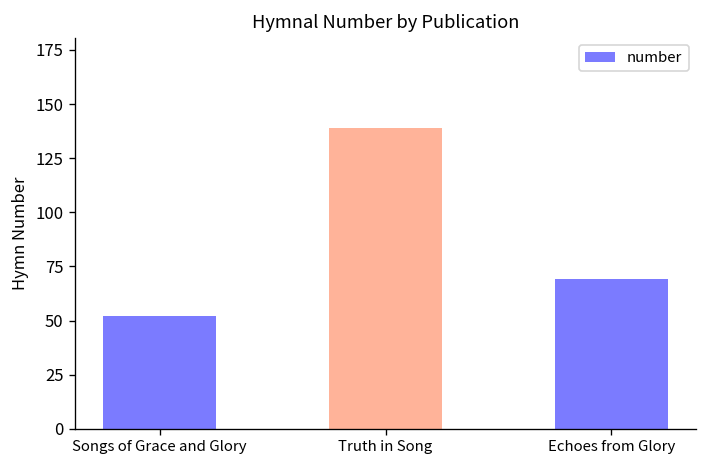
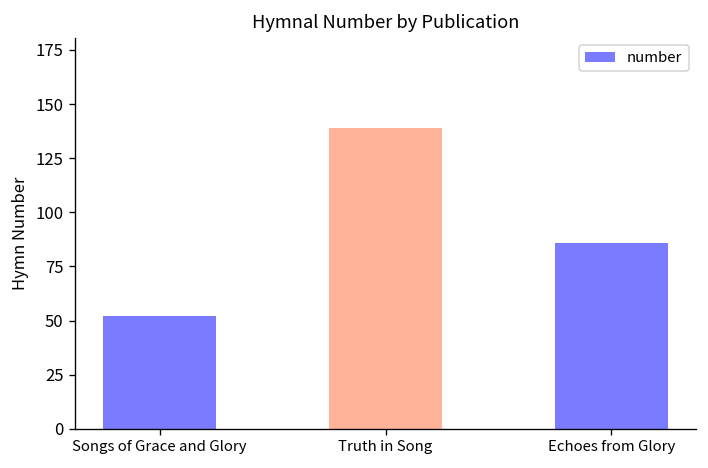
Echoes from Glory: 69 -> 86
